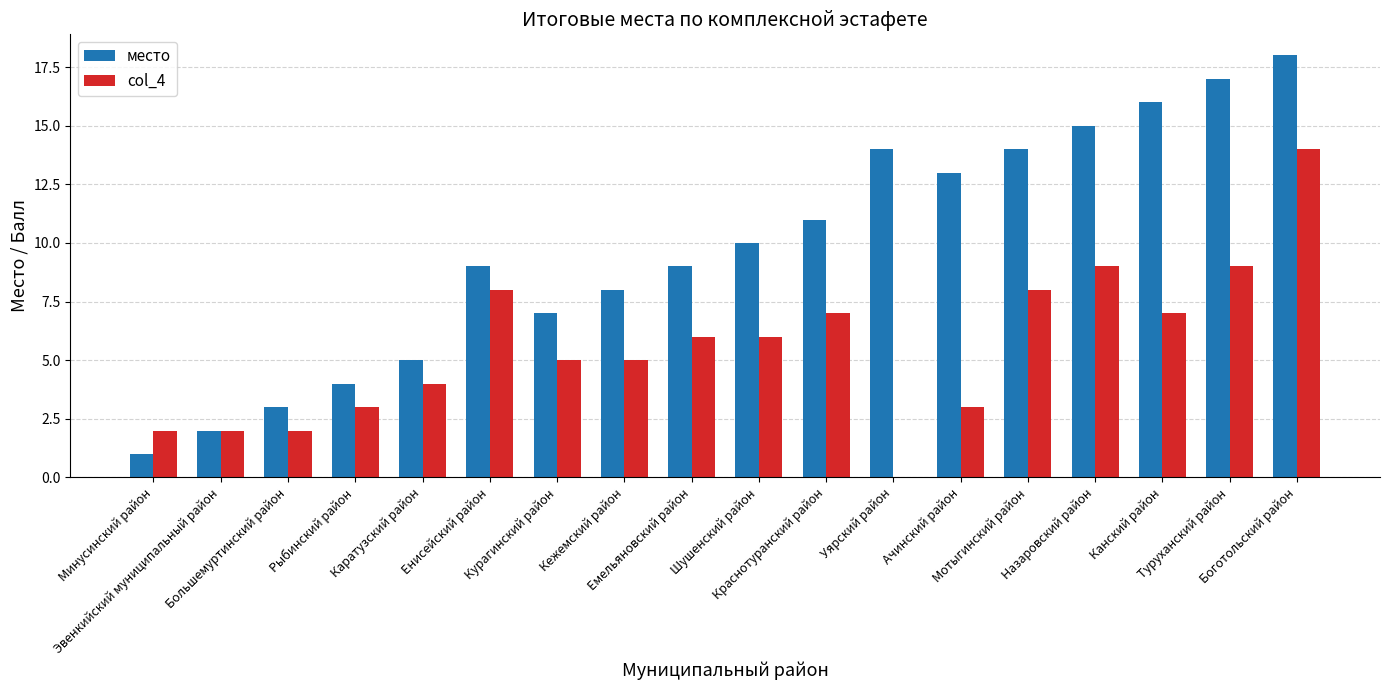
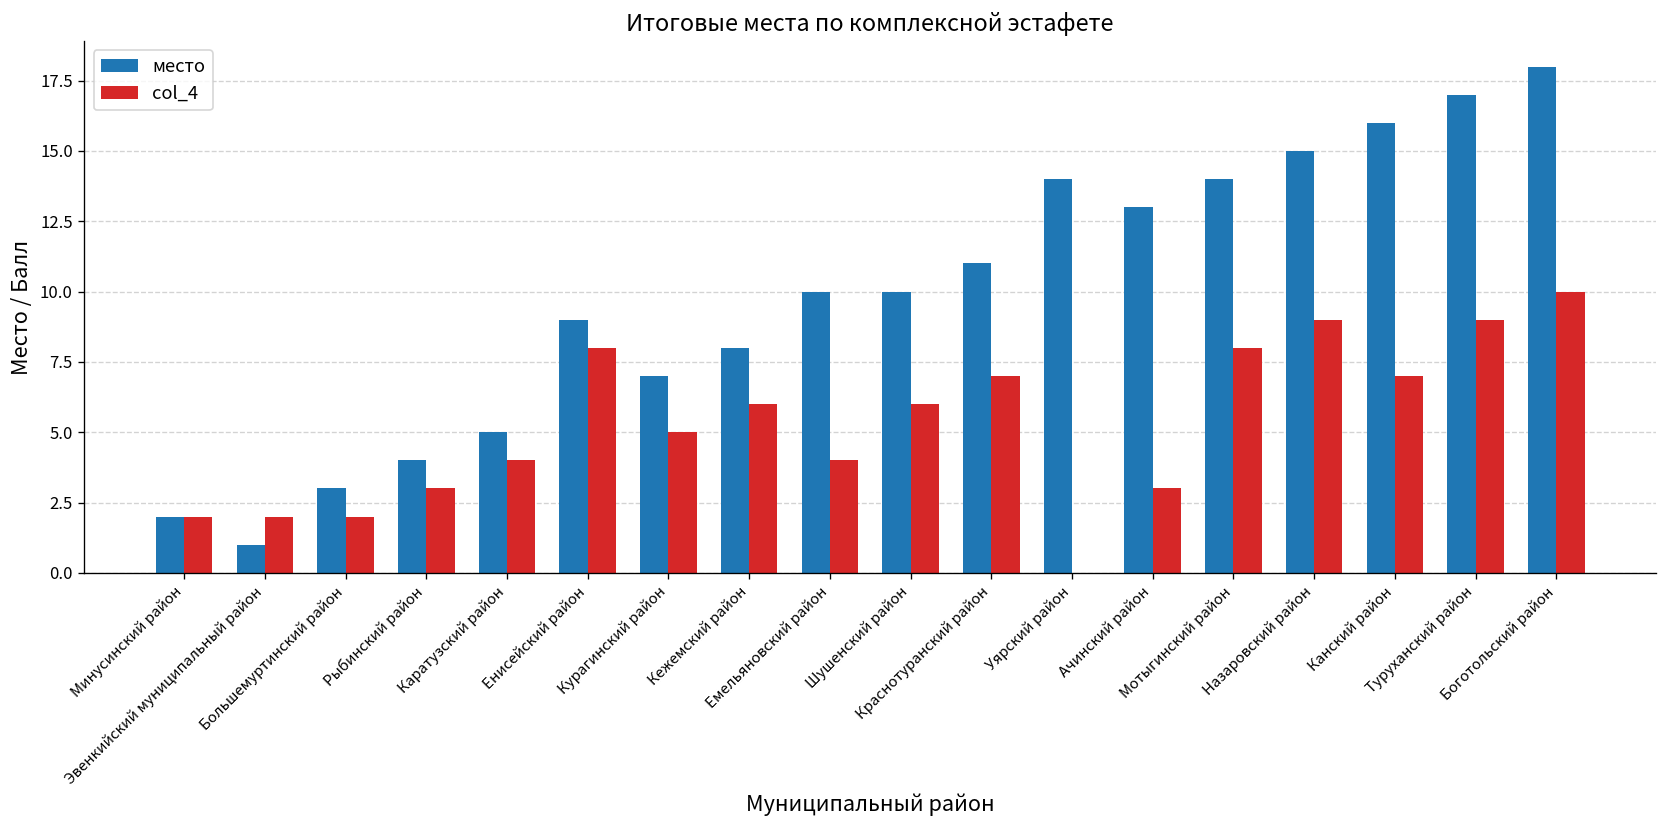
место, Минусинский район: 1 -> 2
место, Эвенкийский муниципальный район: 2 -> 1
col_4, Кежемский район: 5 -> 6
место, Емельяновский район: 9 -> 10
col_4, Емельяновский район: 6 -> 4
col_4, Боготольский район: 14 -> 10
